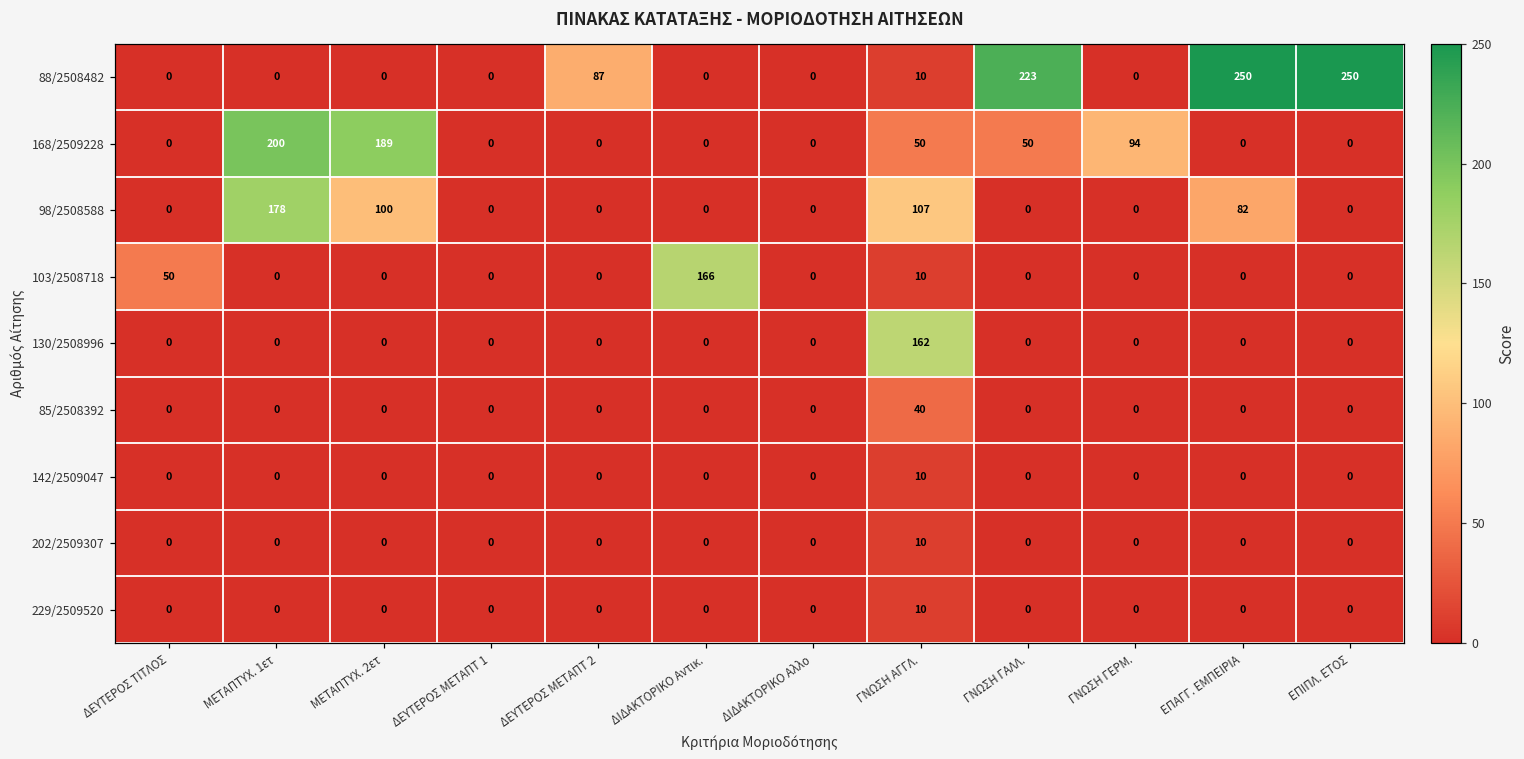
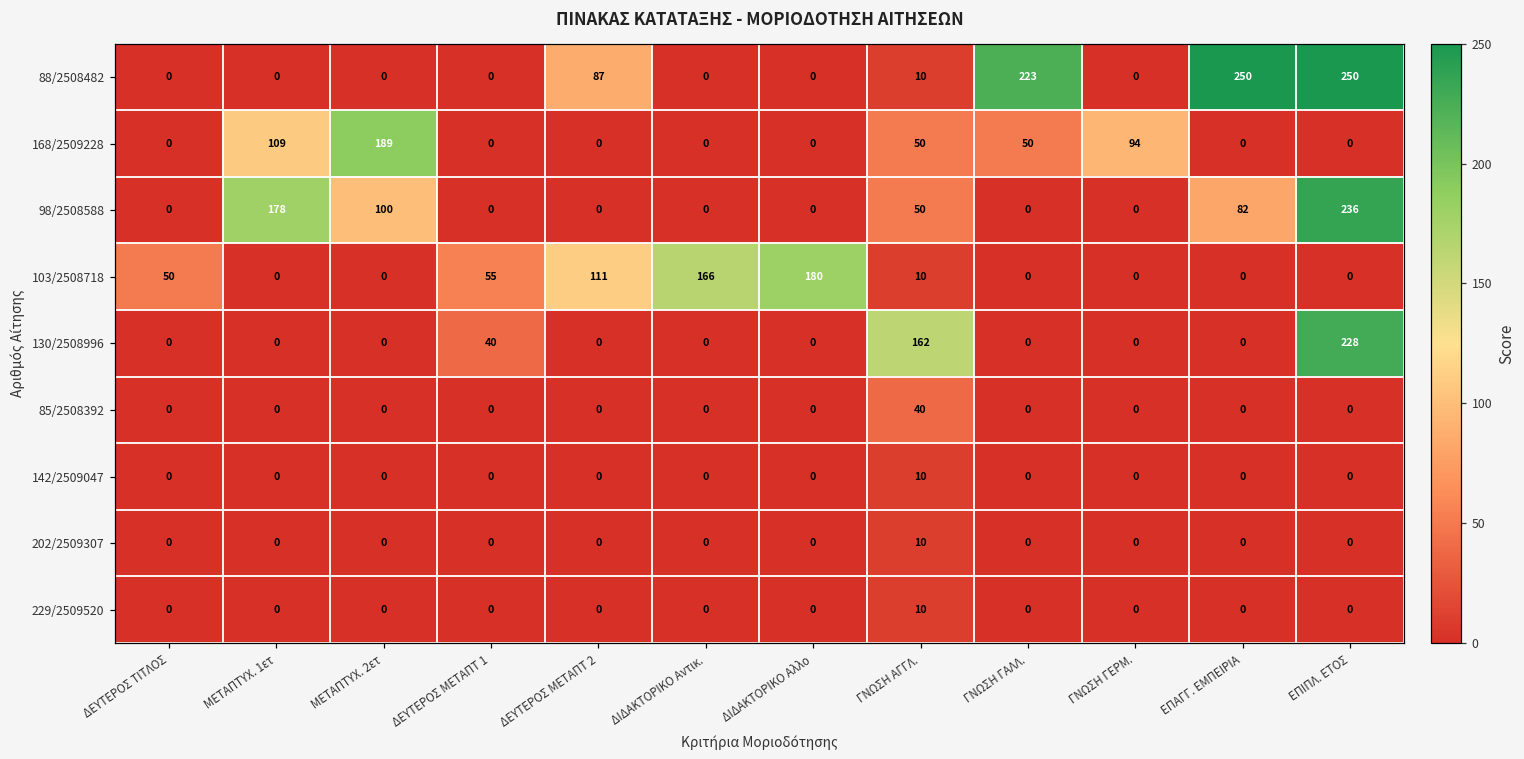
168/2509228, ΜΕΤΑΠΤΥΧ. 1ετ: 200 -> 109
98/2508588, ΓΝΩΣΗ ΑΓΓΛ.: 107 -> 50
98/2508588, ΕΠΙΠΛ. ΕΤΟΣ: 0 -> 236
103/2508718, ΔΕΥΤΕΡΟΣ ΜΕΤΑΠΤ 1: 0 -> 55
103/2508718, ΔΕΥΤΕΡΟΣ ΜΕΤΑΠΤ 2: 0 -> 111
103/2508718, ΔΙΔΑΚΤΟΡΙΚΟ Αλλο: 0 -> 180
130/2508996, ΔΕΥΤΕΡΟΣ ΜΕΤΑΠΤ 1: 0 -> 40
130/2508996, ΕΠΙΠΛ. ΕΤΟΣ: 0 -> 228
